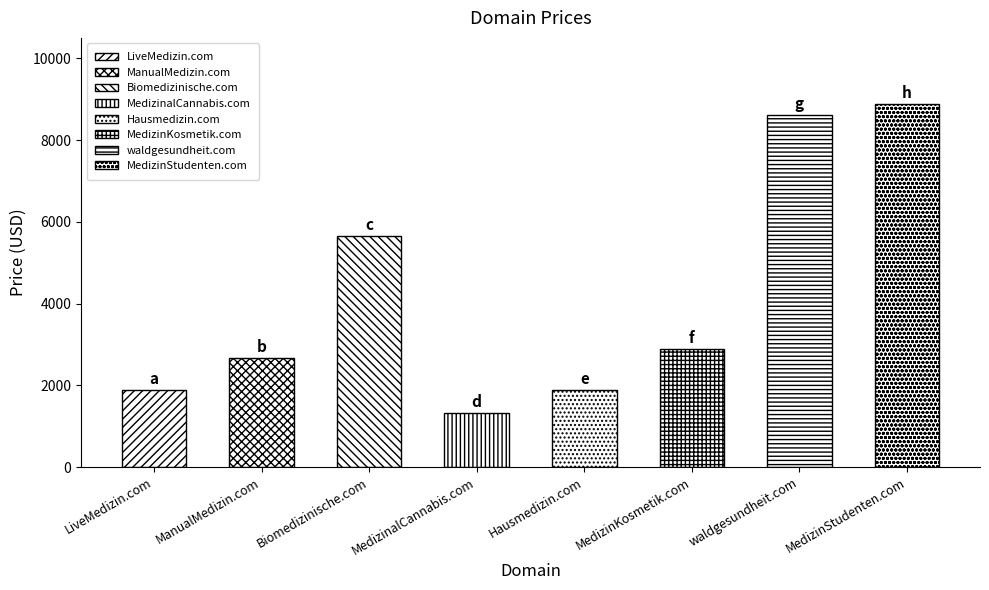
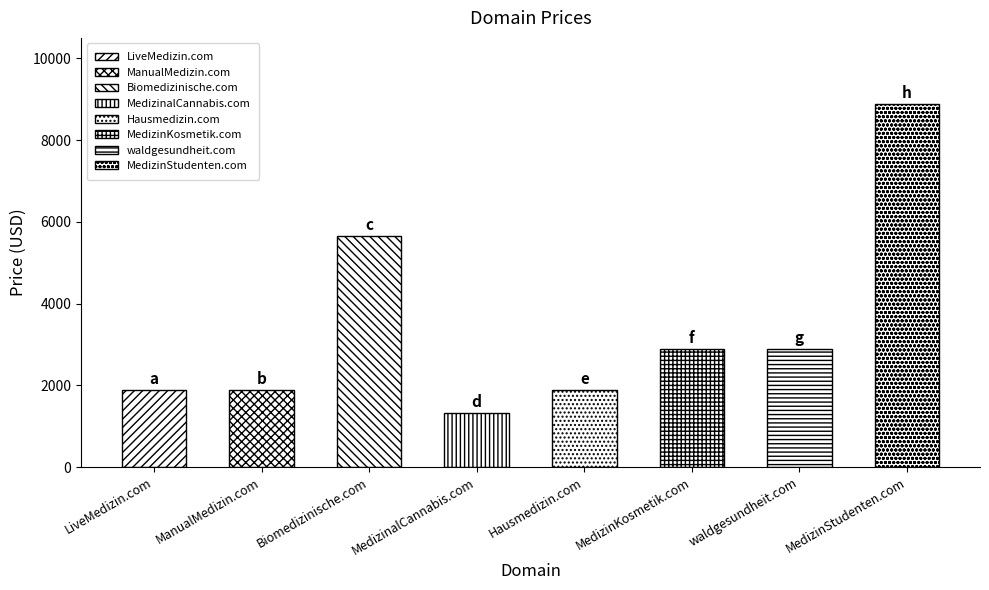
ManualMedizin.com: 2700 -> 1900
waldgesundheit.com: 8600 -> 2900
